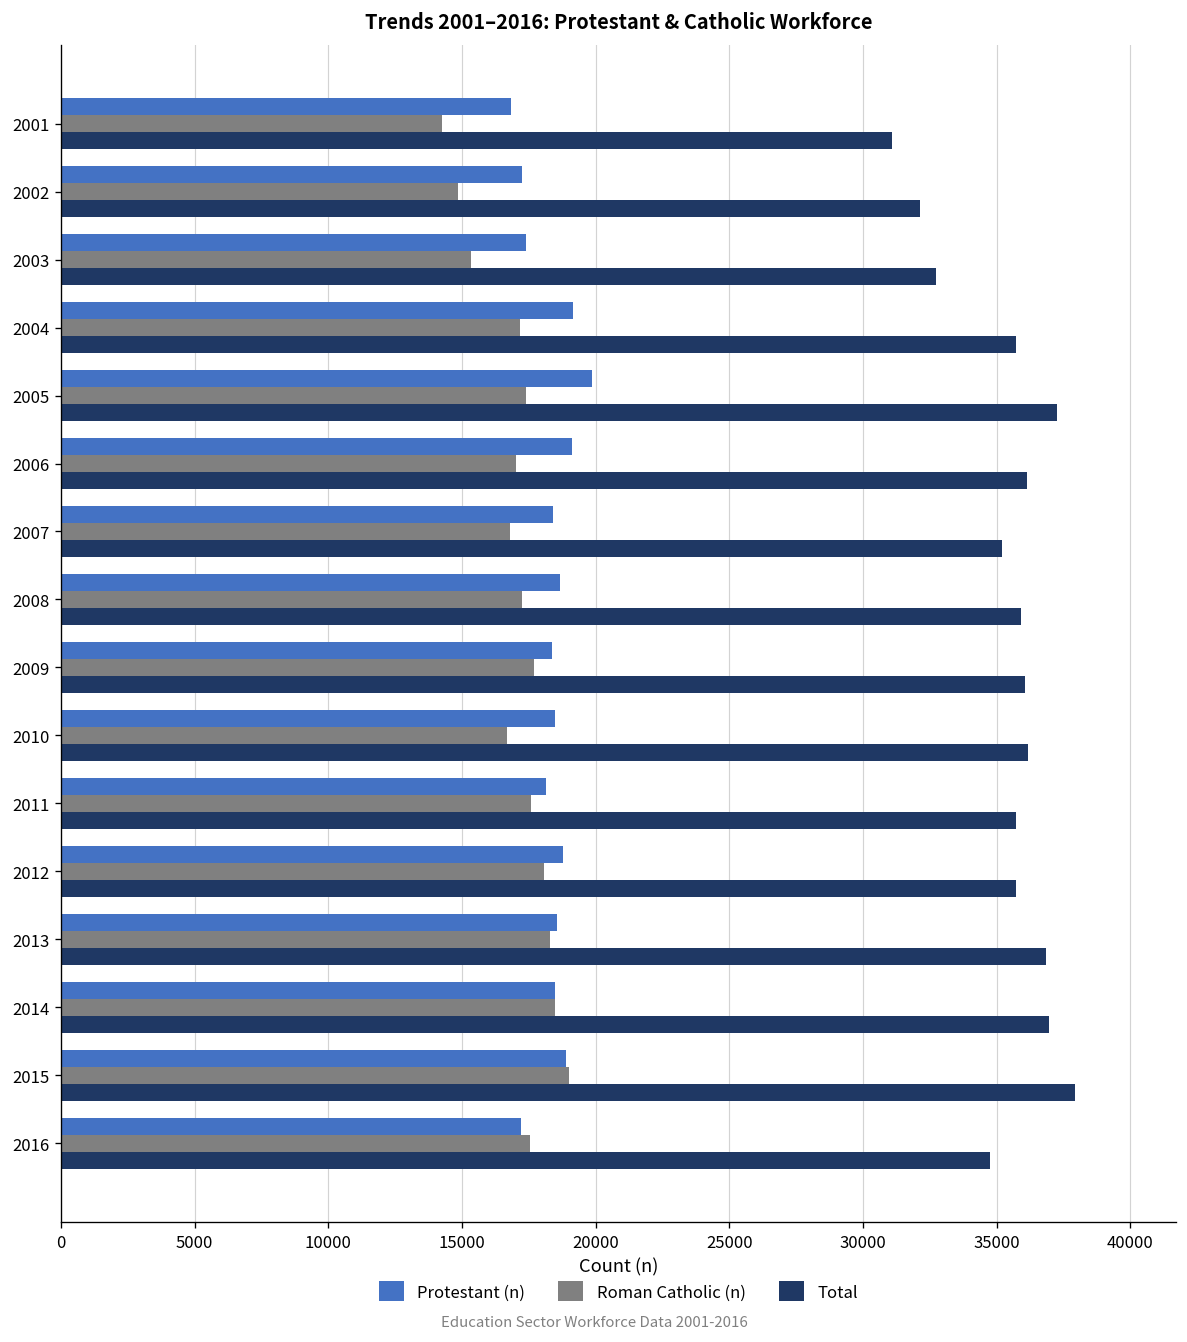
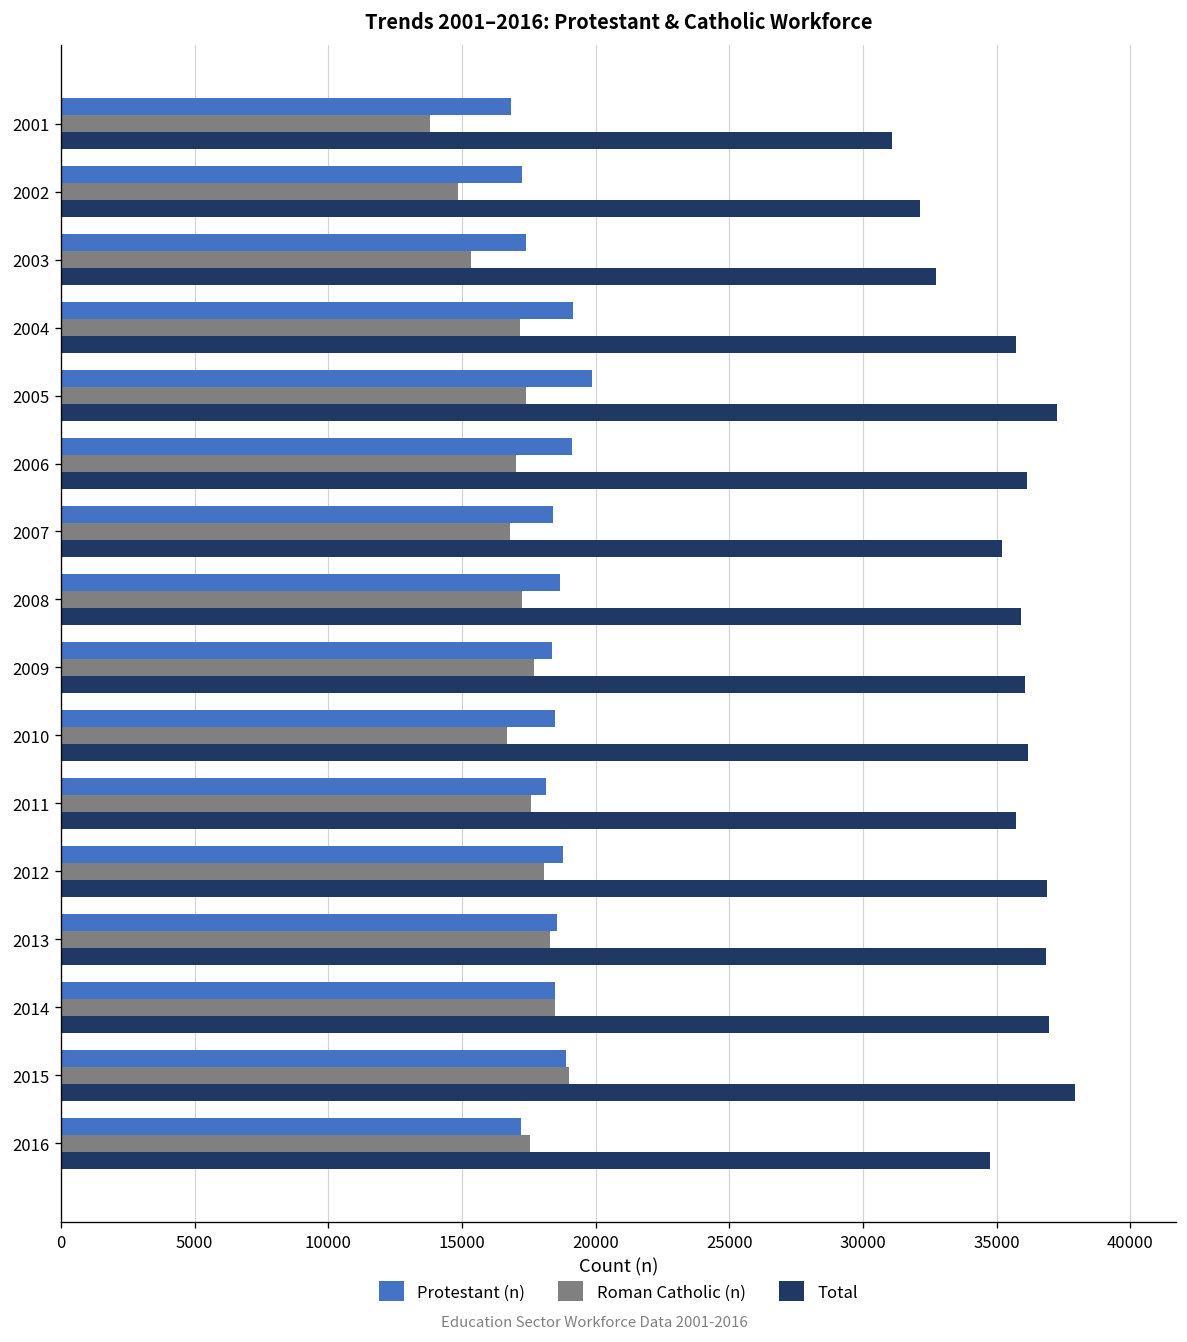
Roman Catholic (n), 2001: 14200 -> 13800
Total, 2012: 35700 -> 36900
